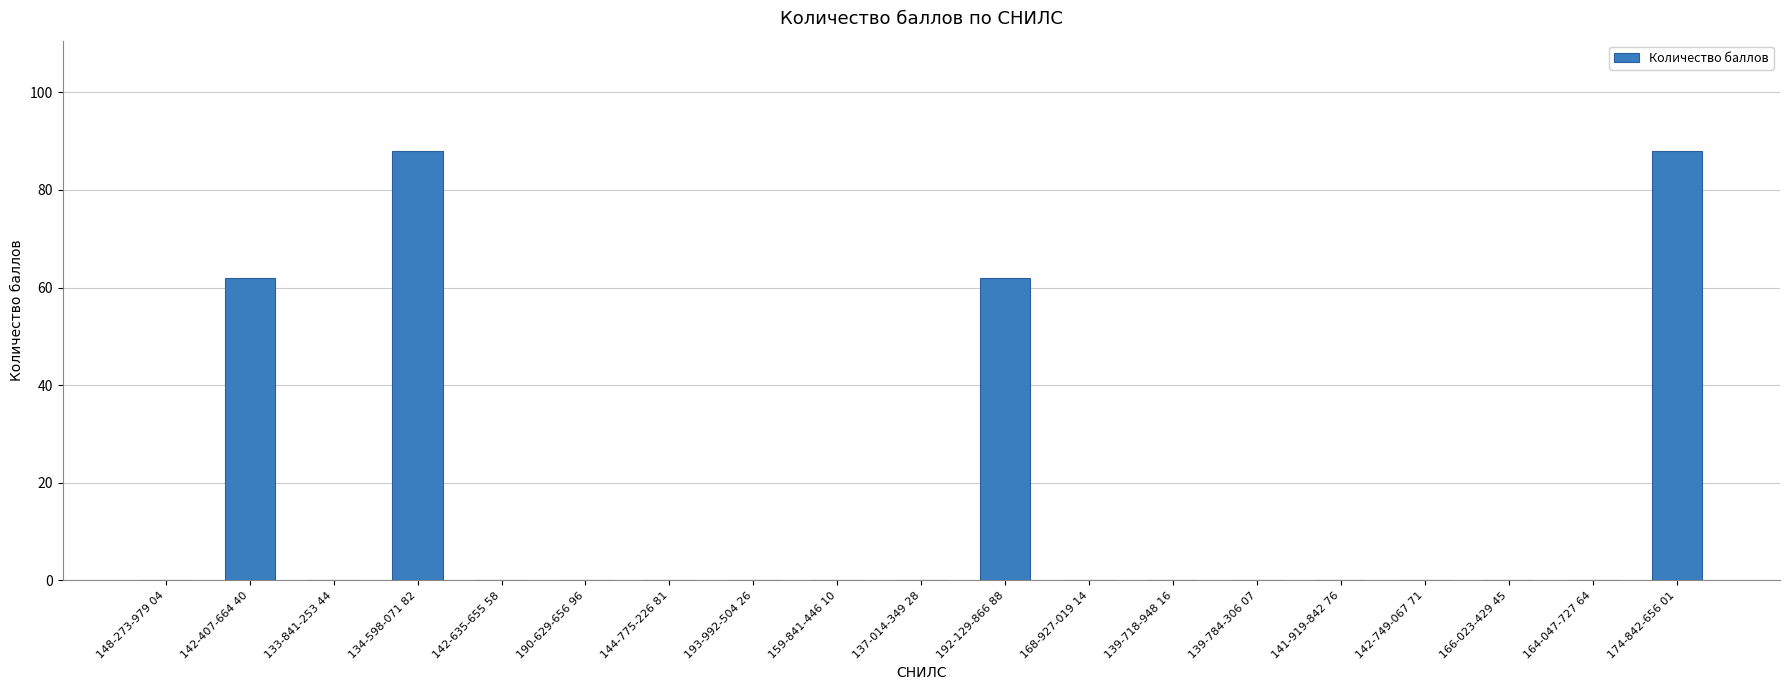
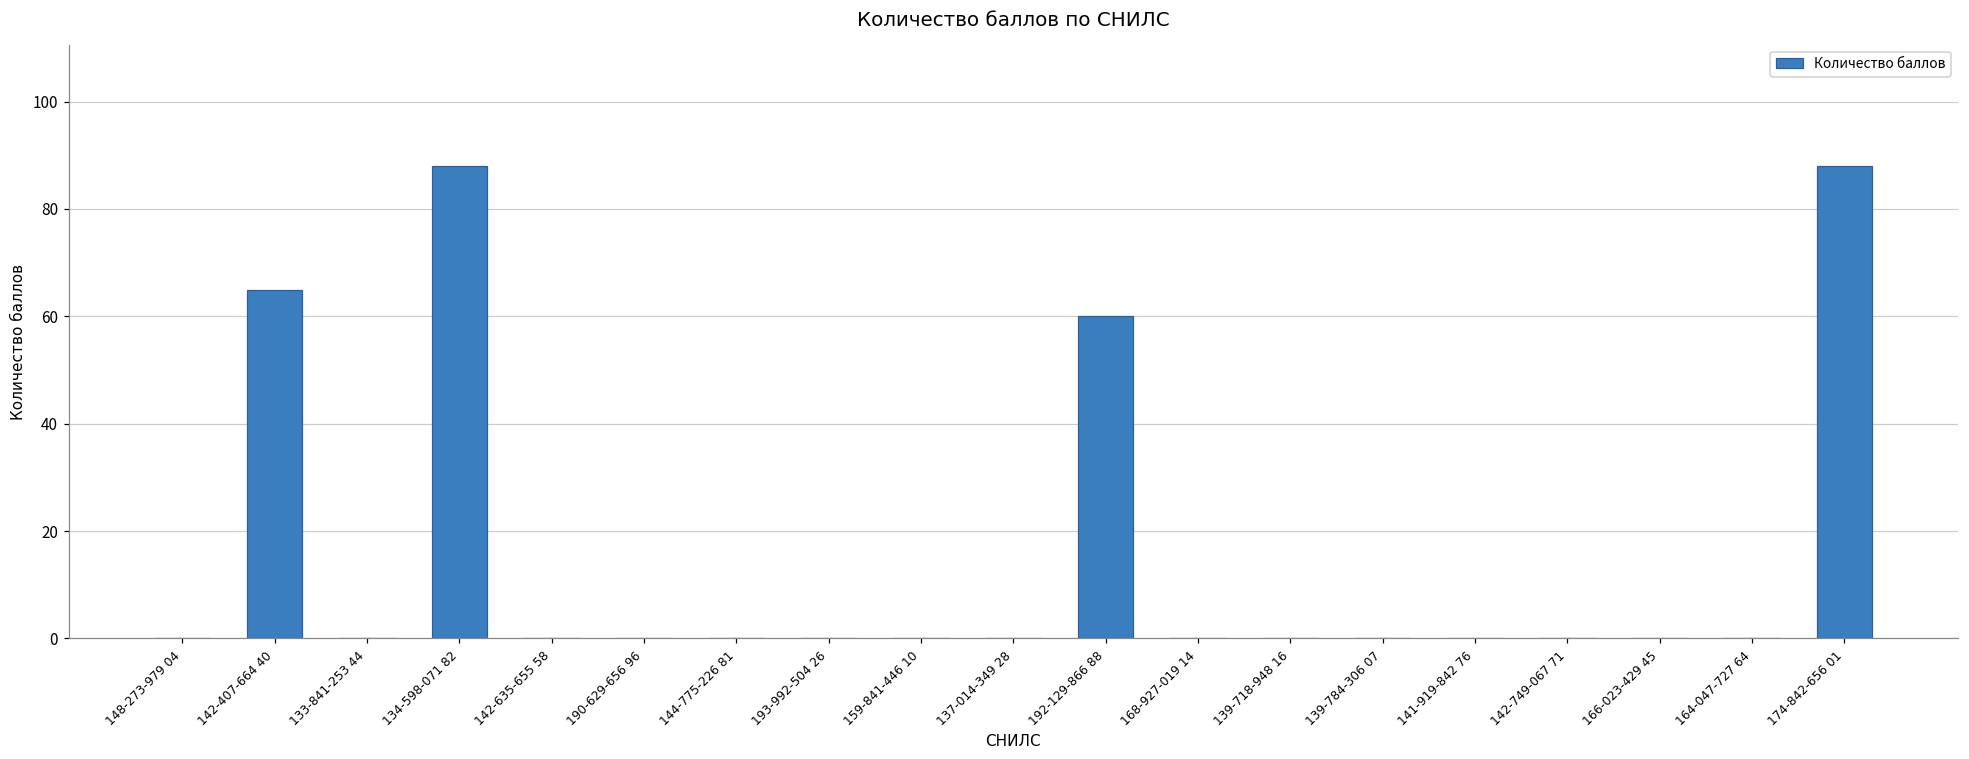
142-407-664 40: 62 -> 65
192-129-866 88: 62 -> 60
